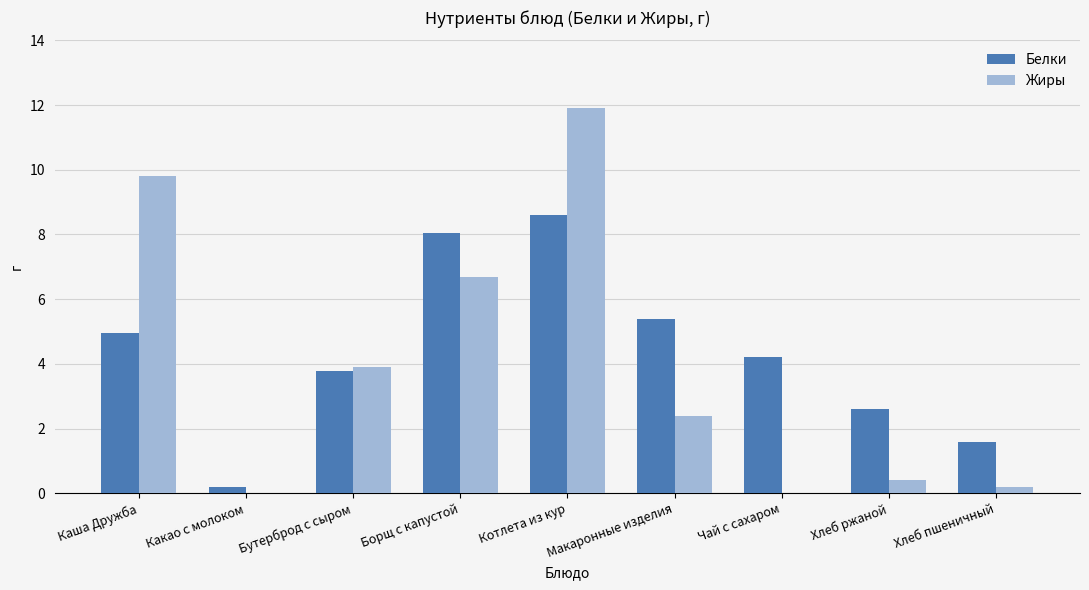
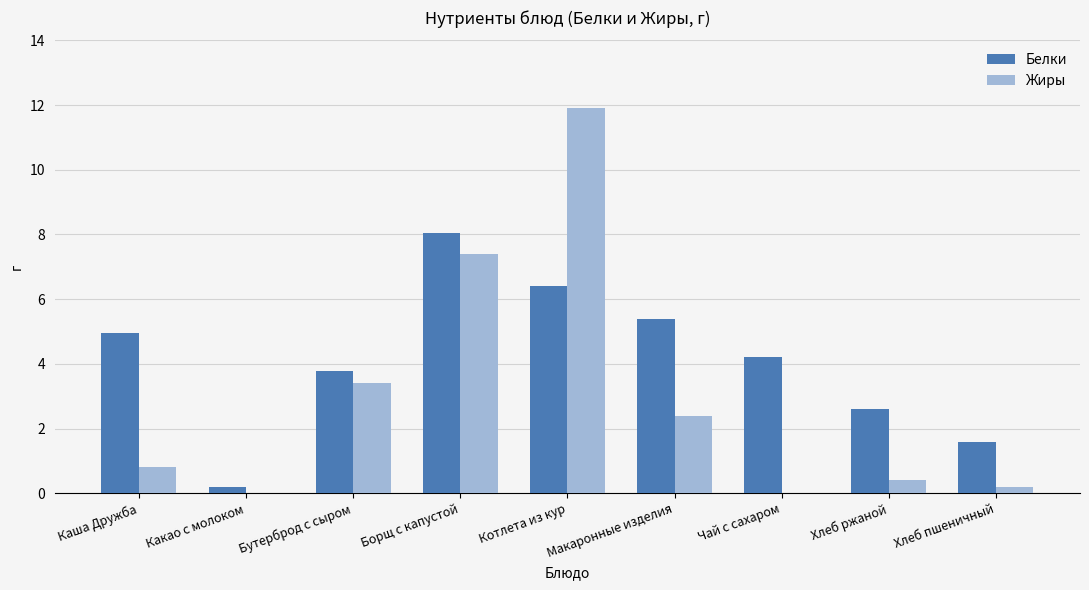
Жиры, Каша Дружба: 9.8 -> 0.8
Жиры, Бутерброд с сыром: 3.9 -> 3.4
Жиры, Борщ с капустой: 6.7 -> 7.4
Белки, Котлета из кур: 8.6 -> 6.4
